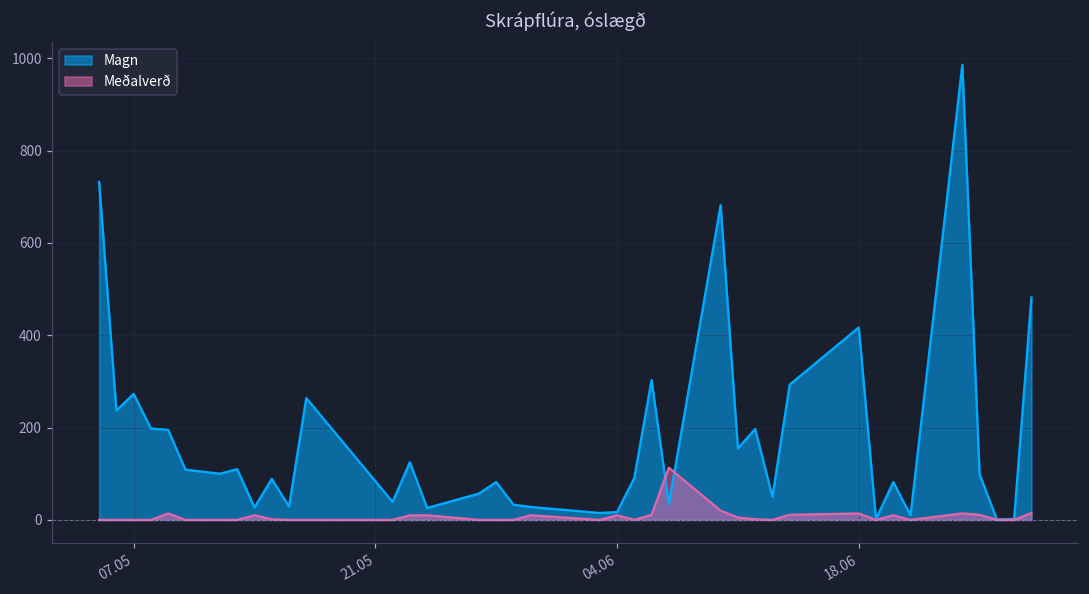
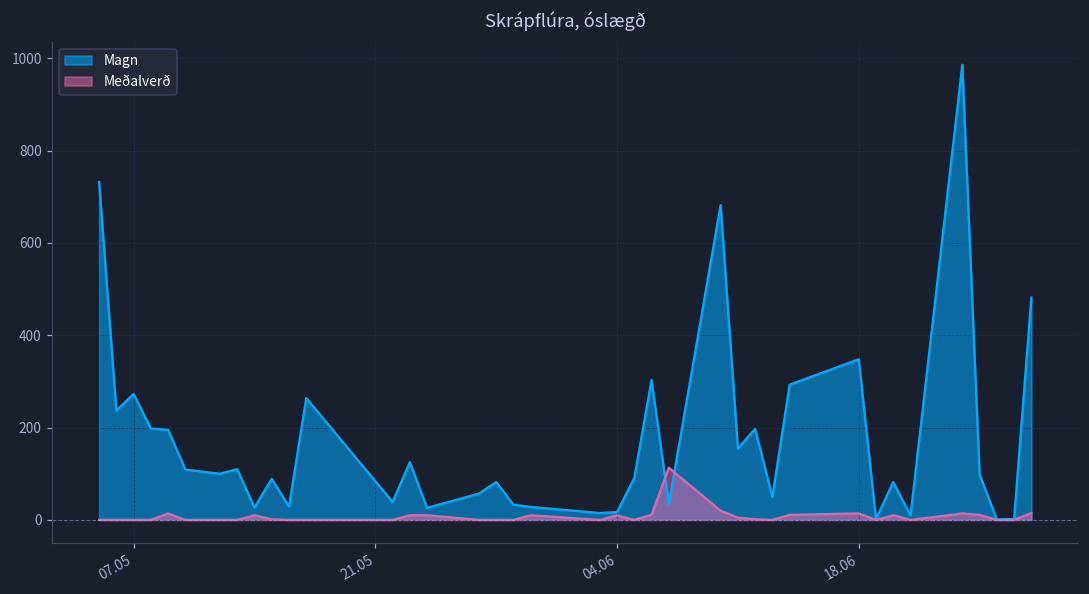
Magn, 18.06: 420 -> 350
